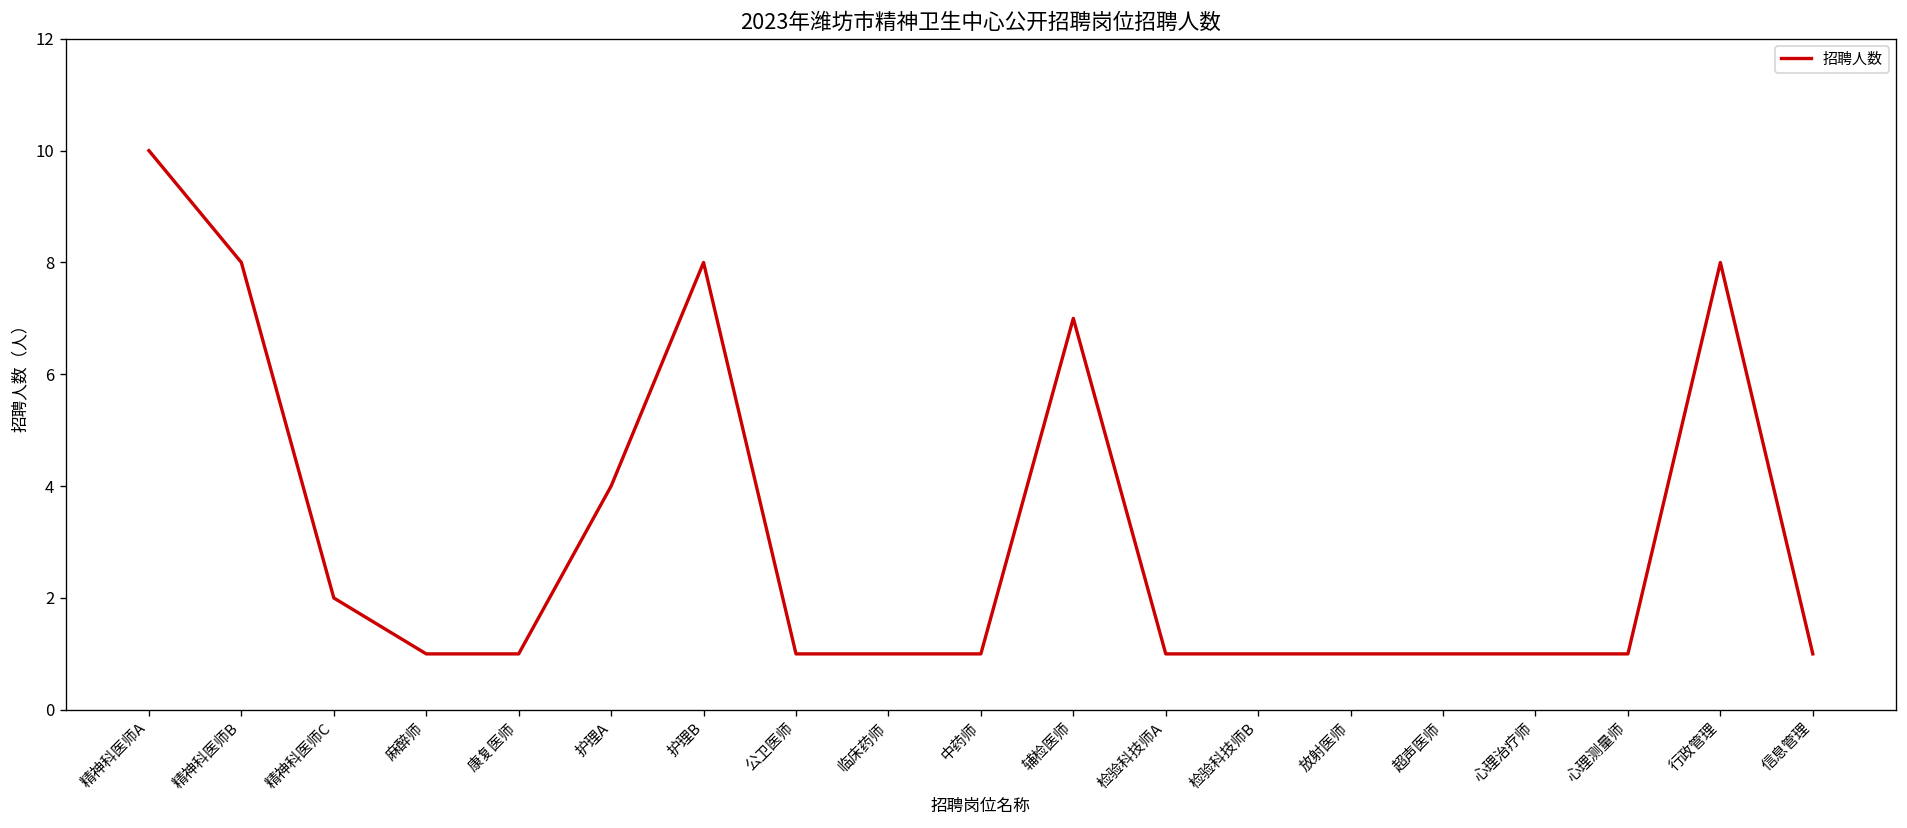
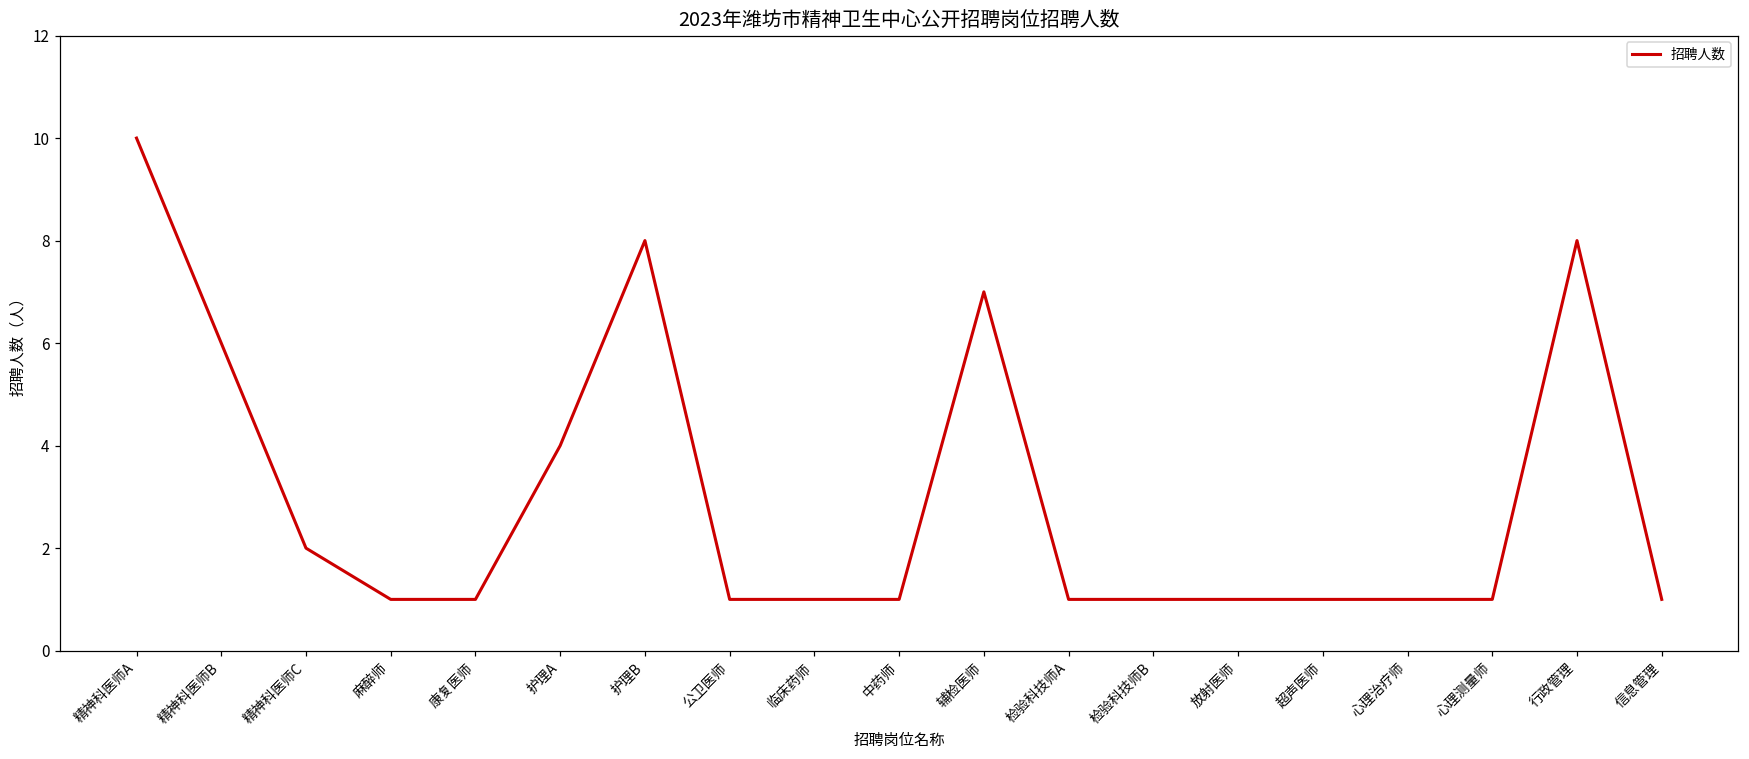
精神科医师B: 8 -> 6
